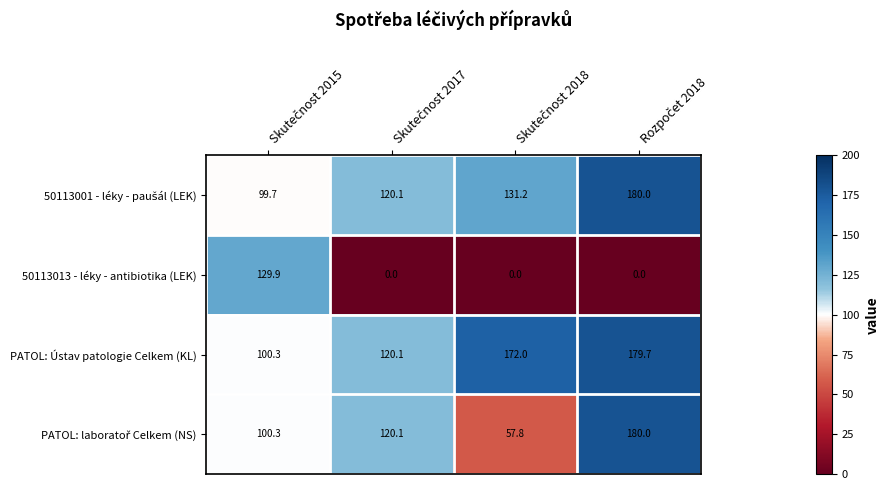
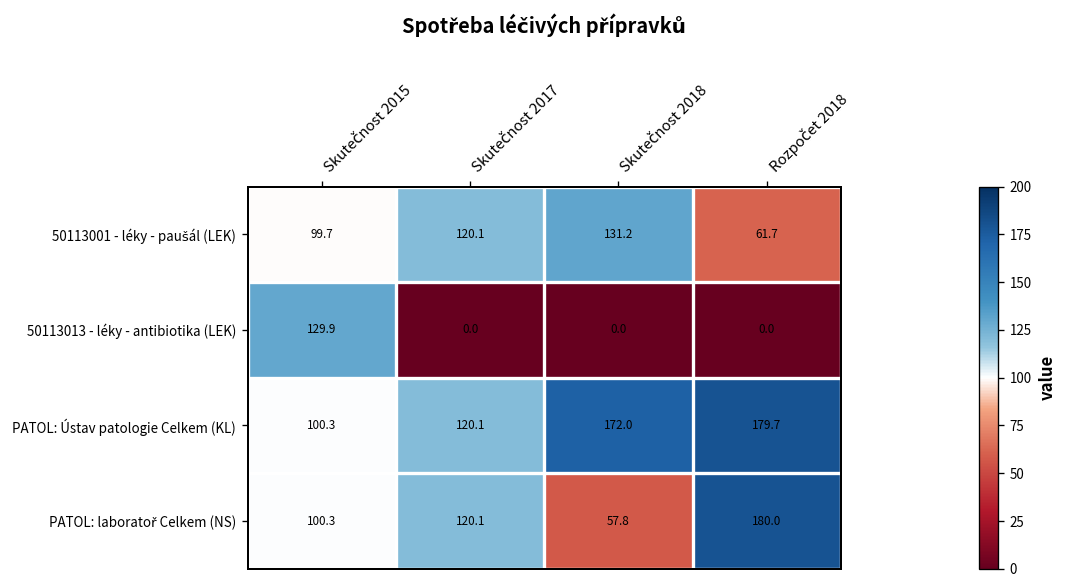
50113001 - léky - paušál (LEK), Rozpočet 2018: 180.0 -> 61.7
